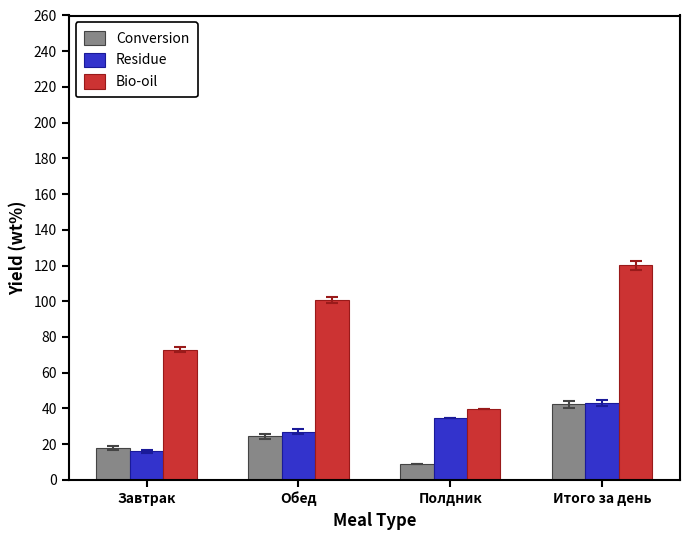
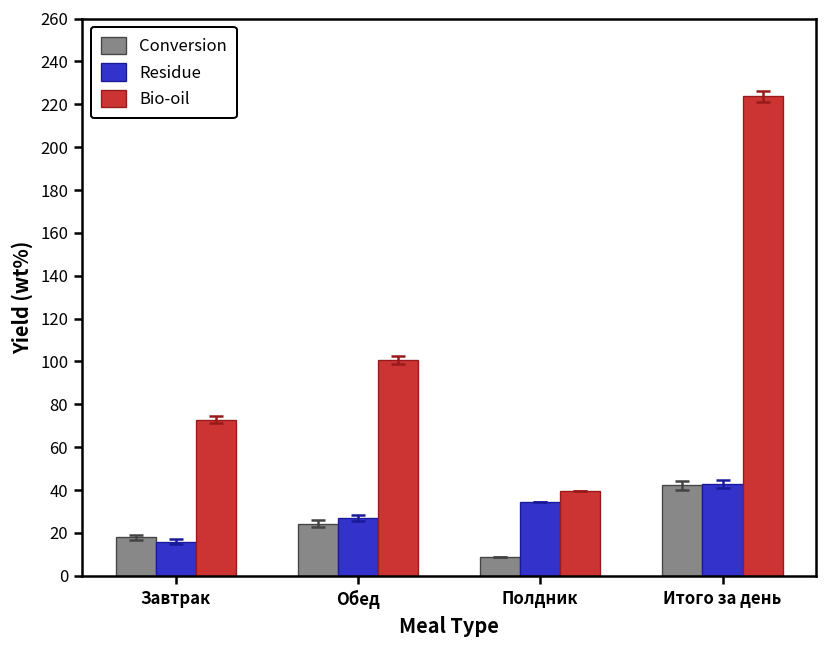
Bio-oil, Итого за день: 120 -> 224
